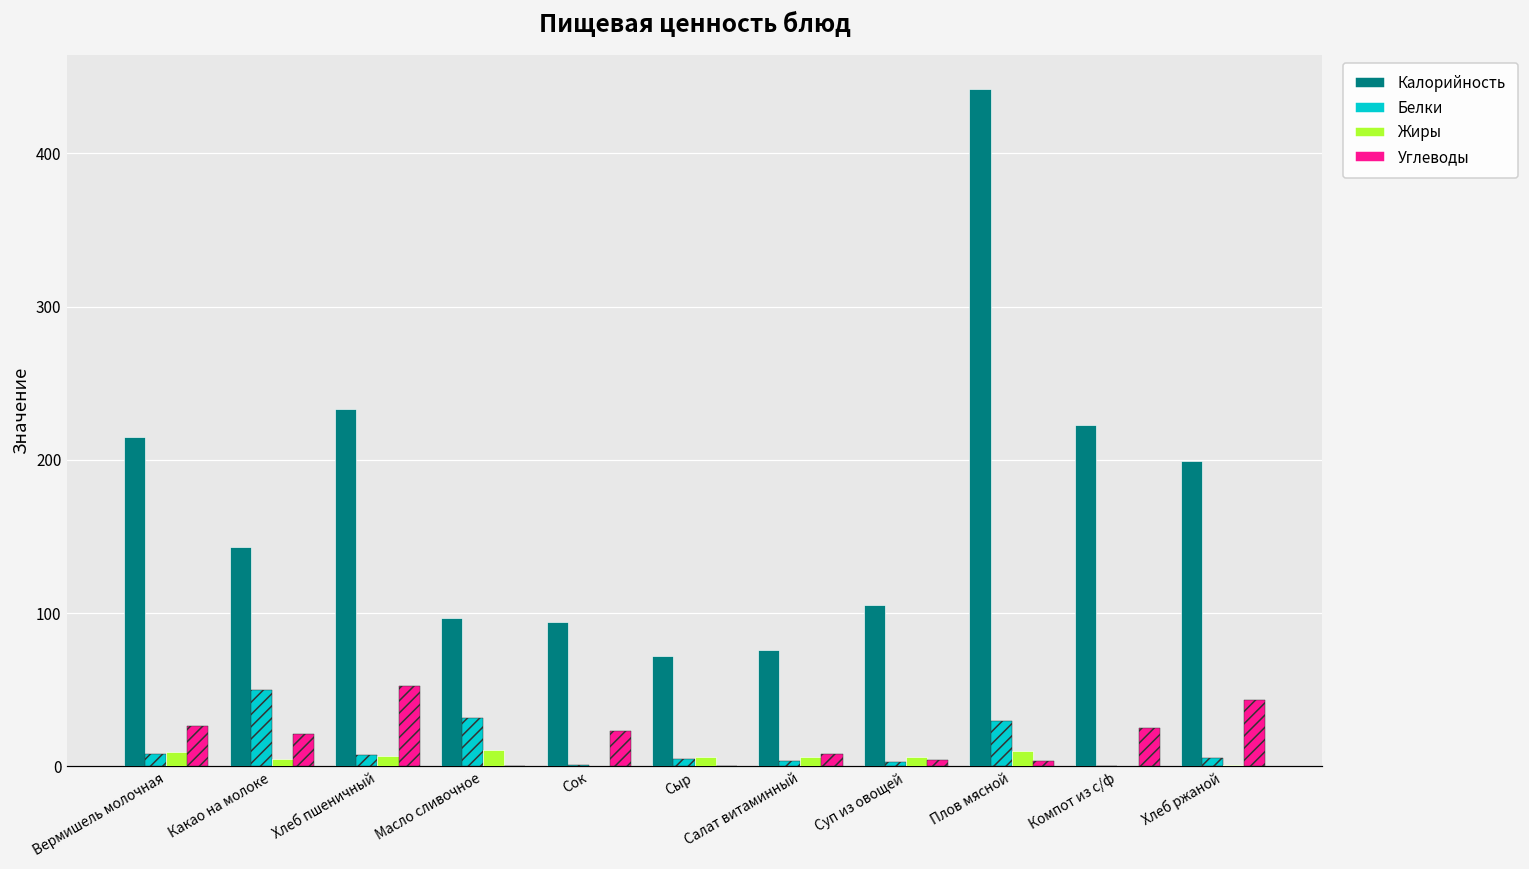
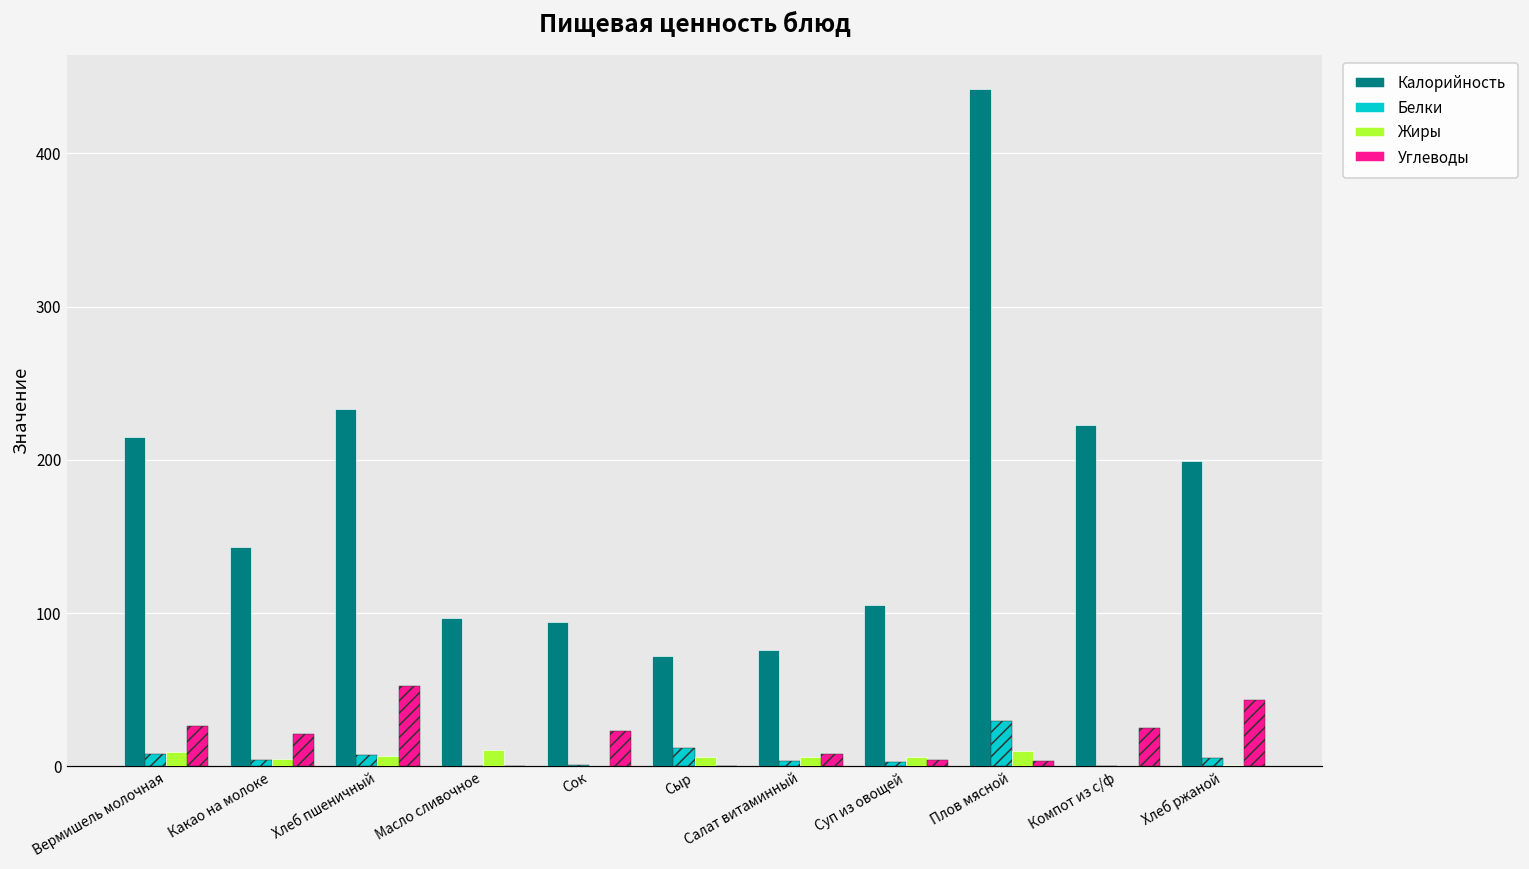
Белки, Какао на молоке: 50 -> 4
Белки, Масло сливочное: 32 -> 0
Белки, Сыр: 5 -> 12
